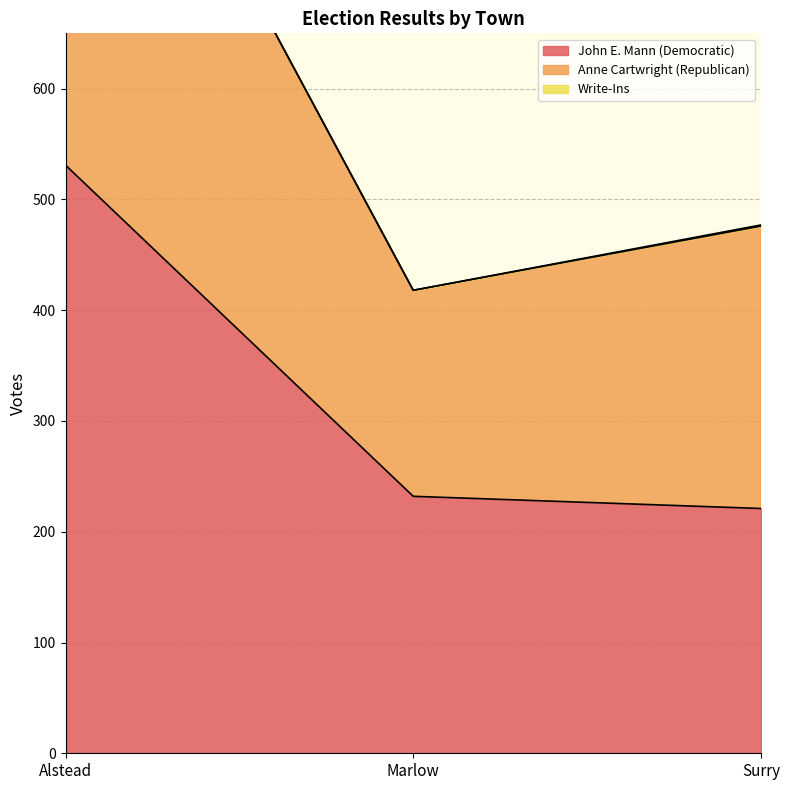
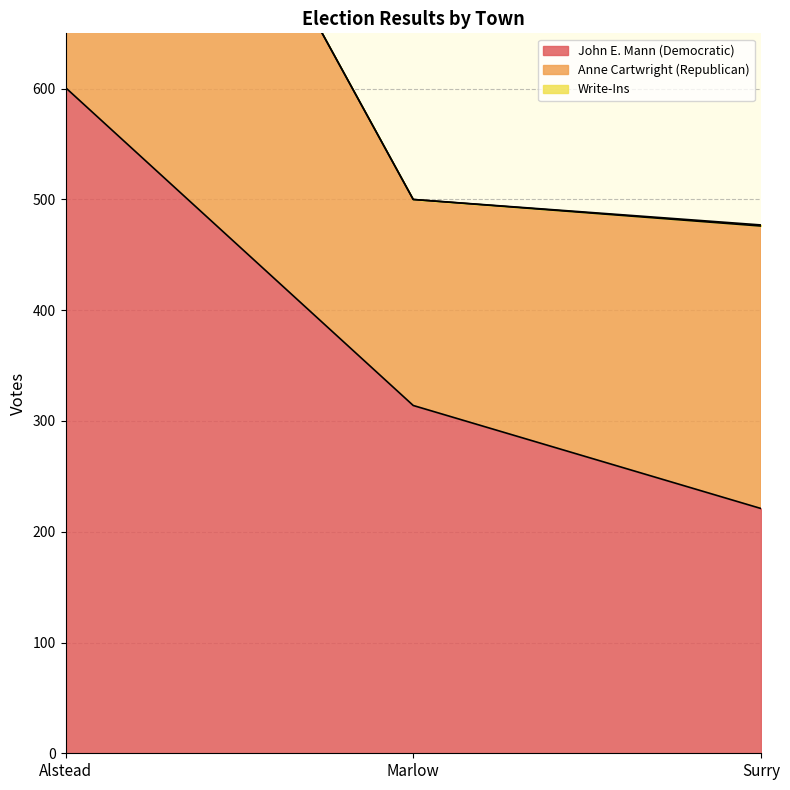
John E. Mann (Democratic), Alstead: 531 -> 601
John E. Mann (Democratic), Marlow: 232 -> 314
